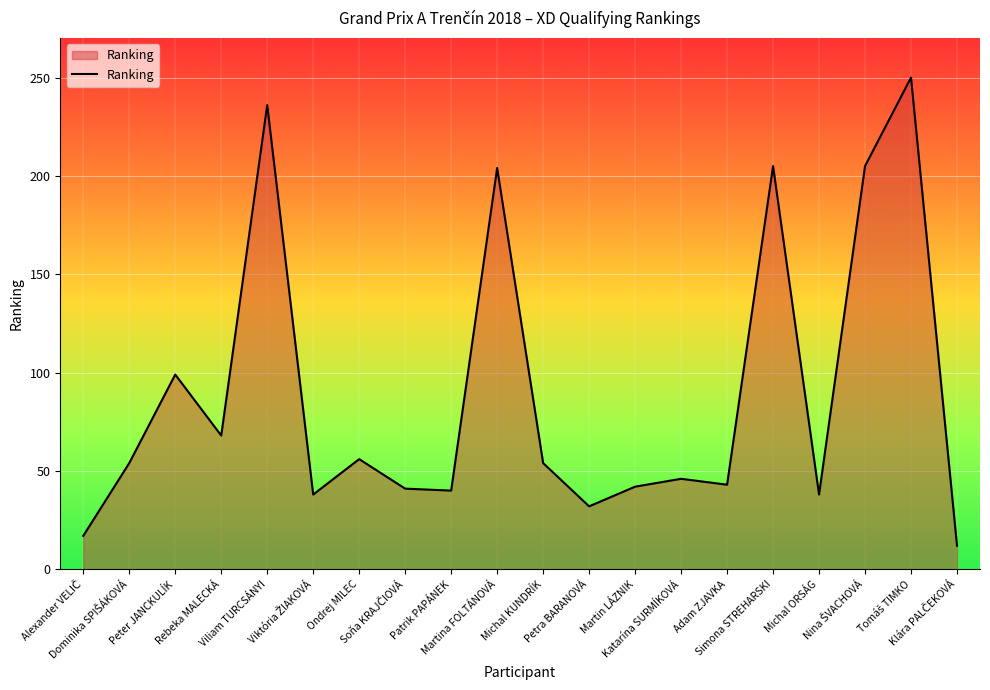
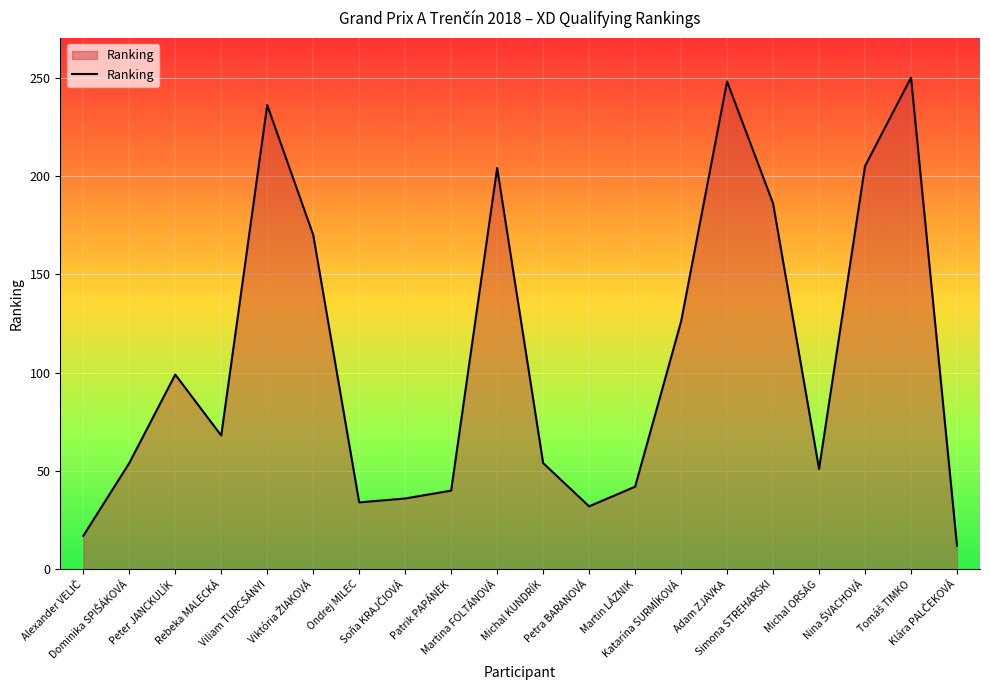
Viktória ŽIAKOVÁ: 38 -> 170
Ondrej MILEC: 56 -> 34
Soňa KRAJČIOVÁ: 41 -> 36
Katarína SURMÍKOVÁ: 46 -> 126
Adam ZJAVKA: 43 -> 248
Simona STREHARSKI: 205 -> 186
Michal ORSÁG: 38 -> 51
